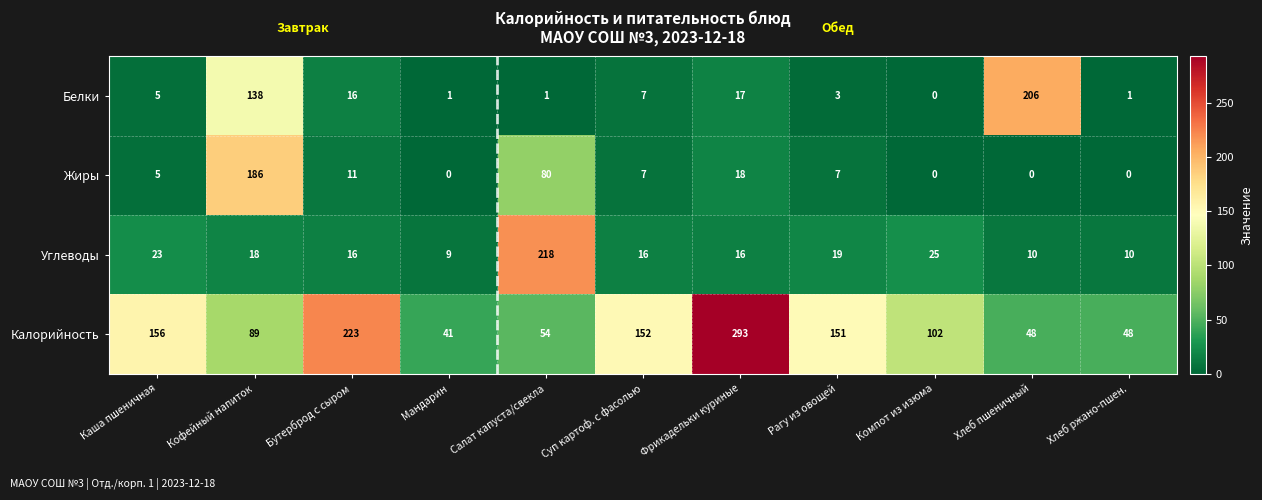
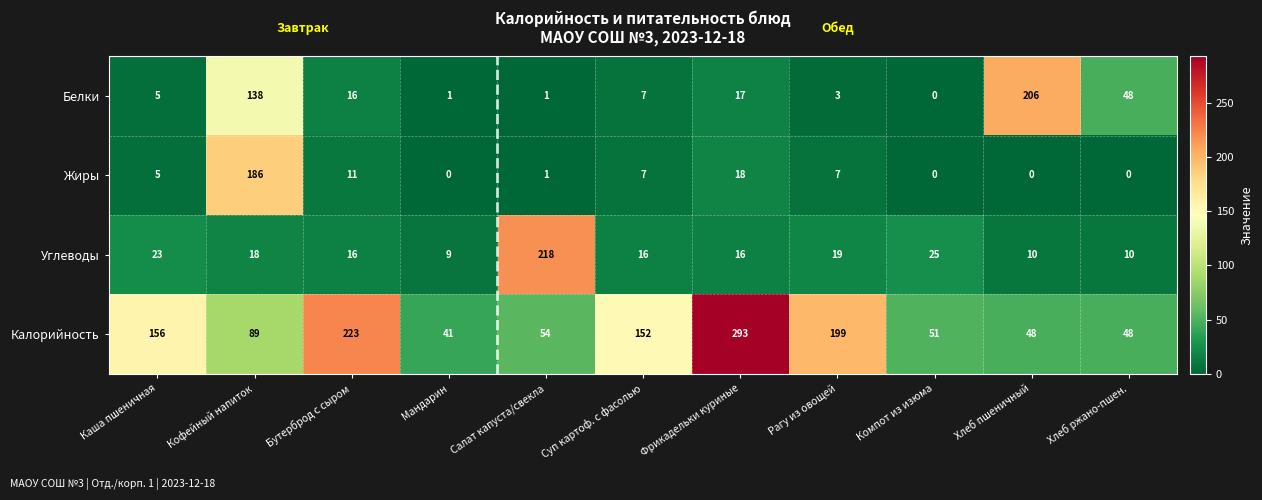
Белки, Хлеб ржано-пшен.: 1 -> 48
Жиры, Салат капуста/свекла: 80 -> 1
Калорийность, Рагу из овощей: 151 -> 199
Калорийность, Компот из изюма: 102 -> 51
